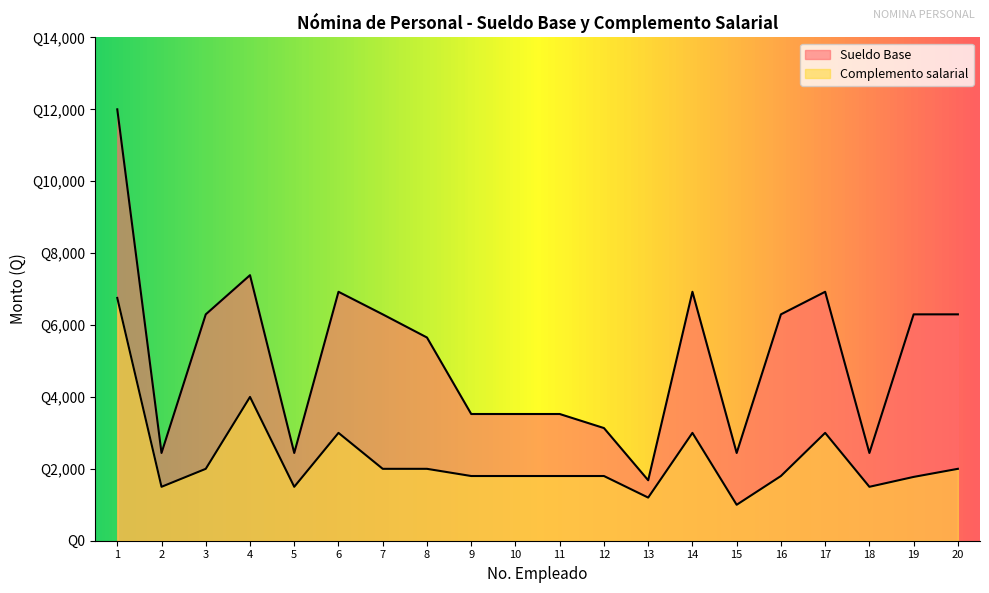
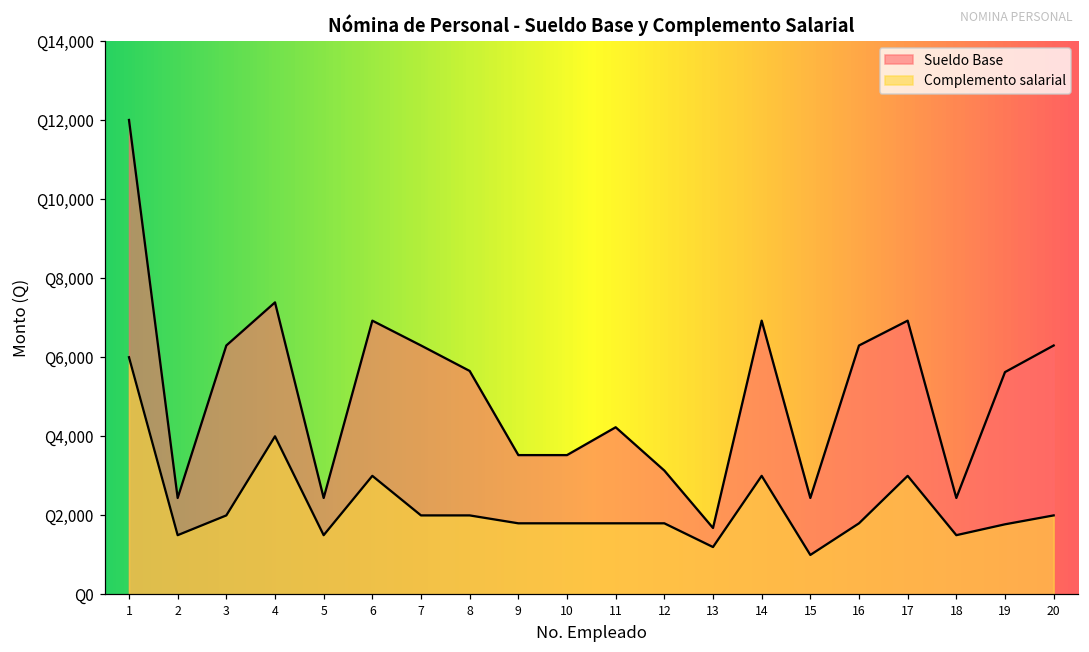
Complemento salarial, 1: Q6,800 -> Q6,000
Sueldo Base, 11: Q3,500 -> Q4,200
Sueldo Base, 19: Q6,300 -> Q5,600
